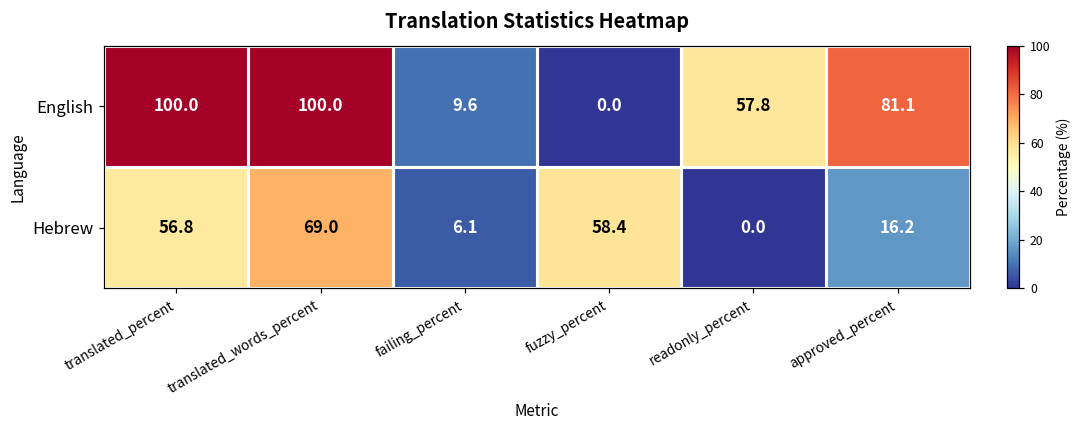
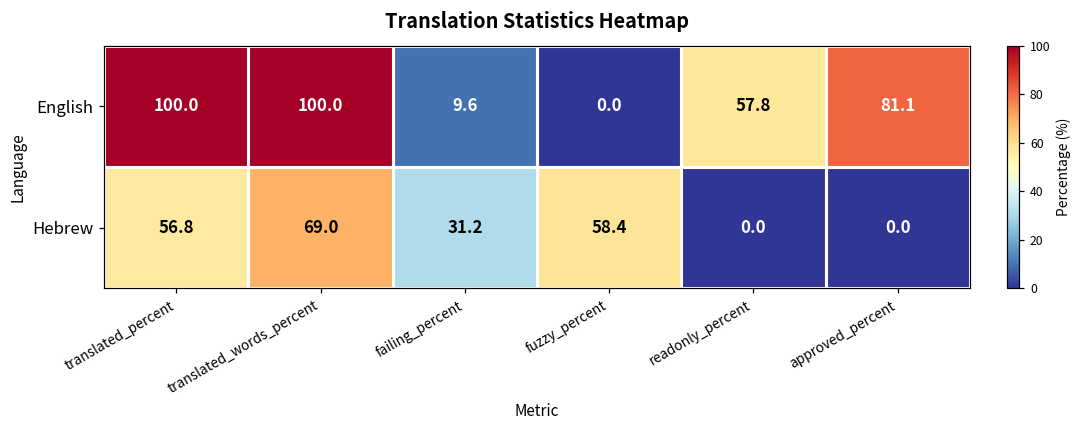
Hebrew, failing_percent: 6.1 -> 31.2
Hebrew, approved_percent: 16.2 -> 0.0
